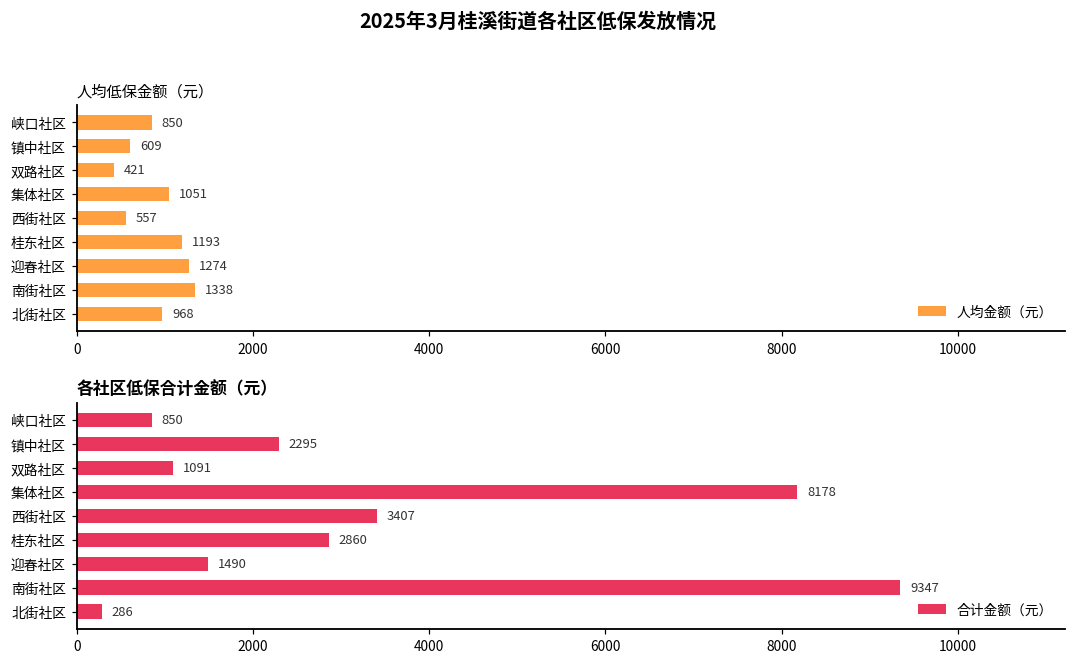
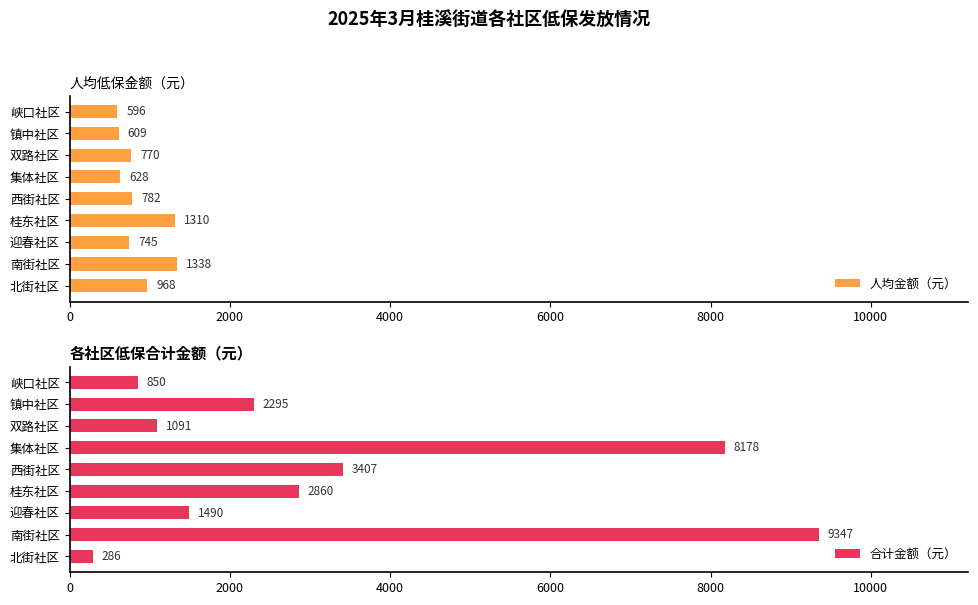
人均低保金额（元）, 峡口社区: 850 -> 596
人均低保金额（元）, 双路社区: 421 -> 770
人均低保金额（元）, 集体社区: 1051 -> 628
人均低保金额（元）, 西街社区: 557 -> 782
人均低保金额（元）, 桂东社区: 1193 -> 1310
人均低保金额（元）, 迎春社区: 1274 -> 745
